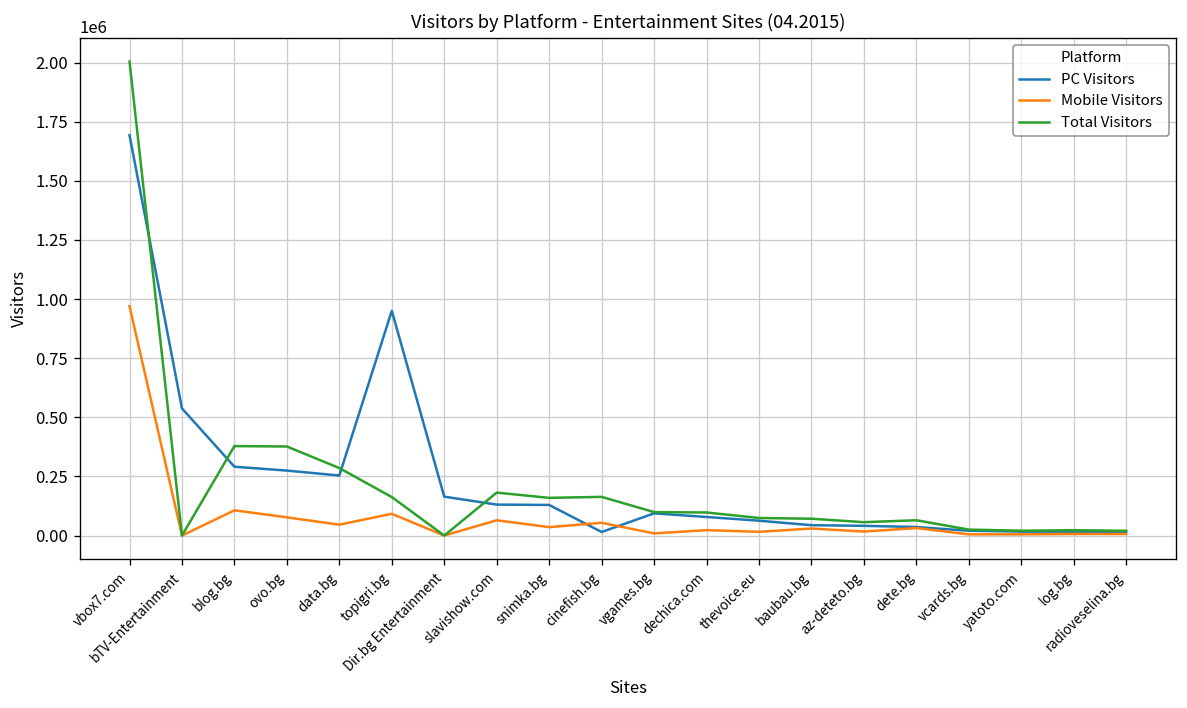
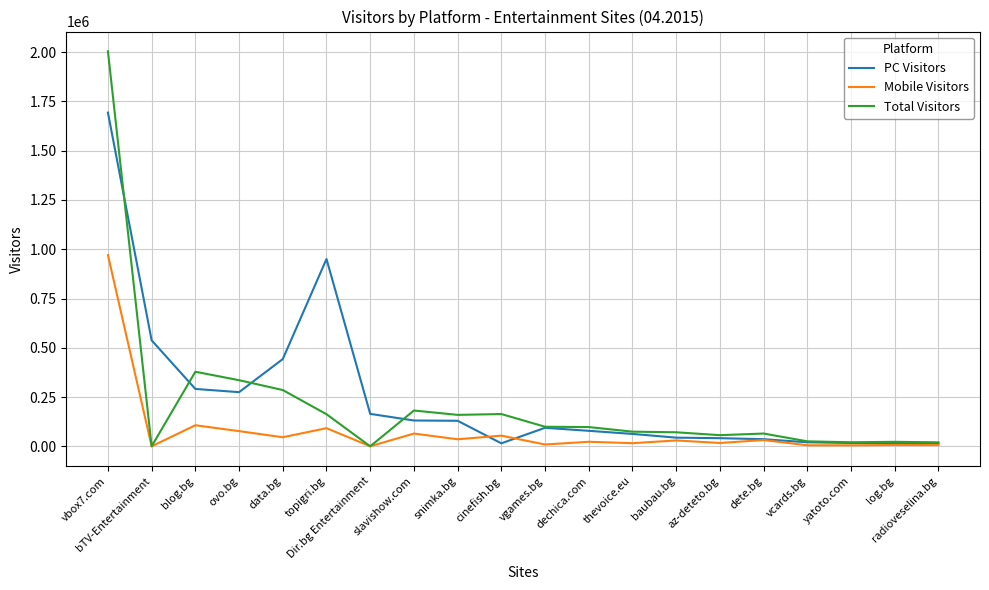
Total Visitors, ovo.bg: 380000 -> 340000
PC Visitors, data.bg: 250000 -> 440000
